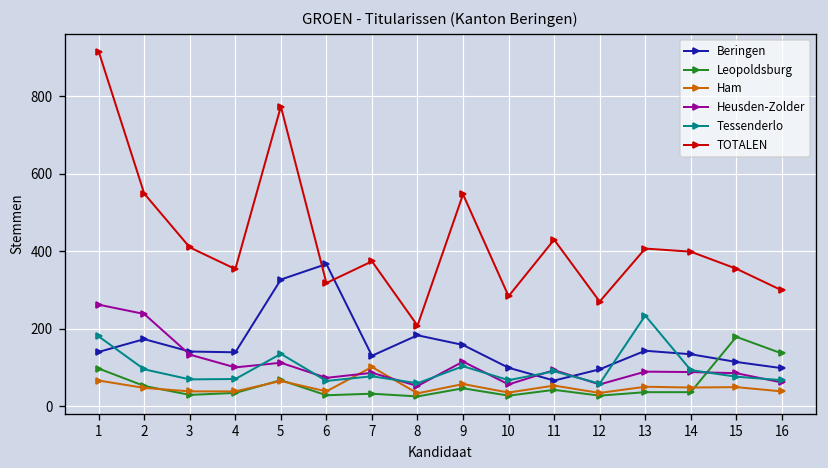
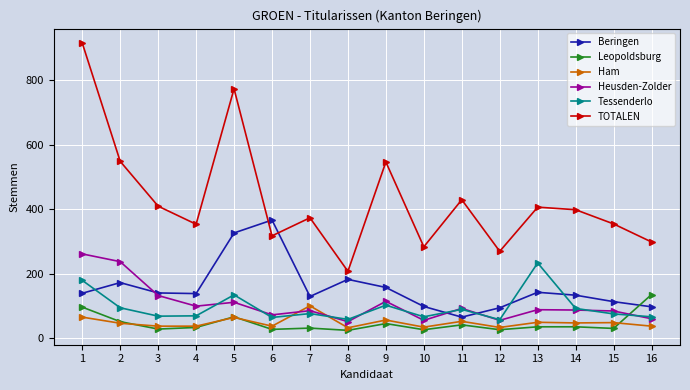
Leopoldsburg, 15: 180 -> 30
